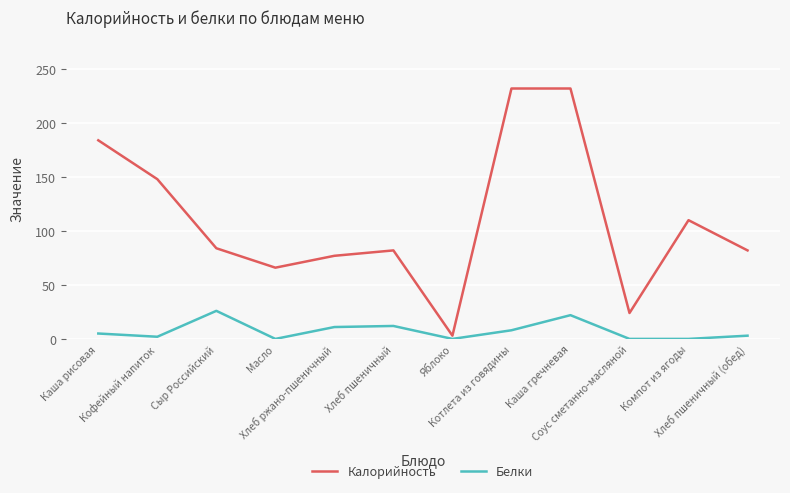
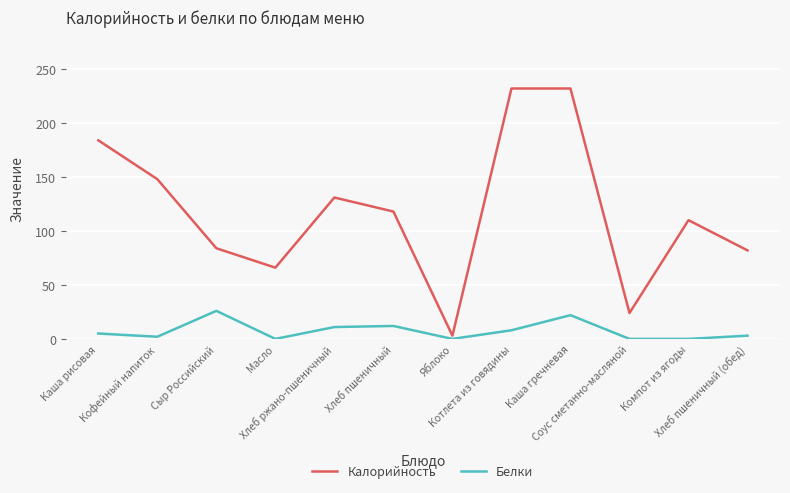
Калорийность, Хлеб ржано-пшеничный: 77 -> 131
Калорийность, Хлеб пшеничный: 82 -> 118
